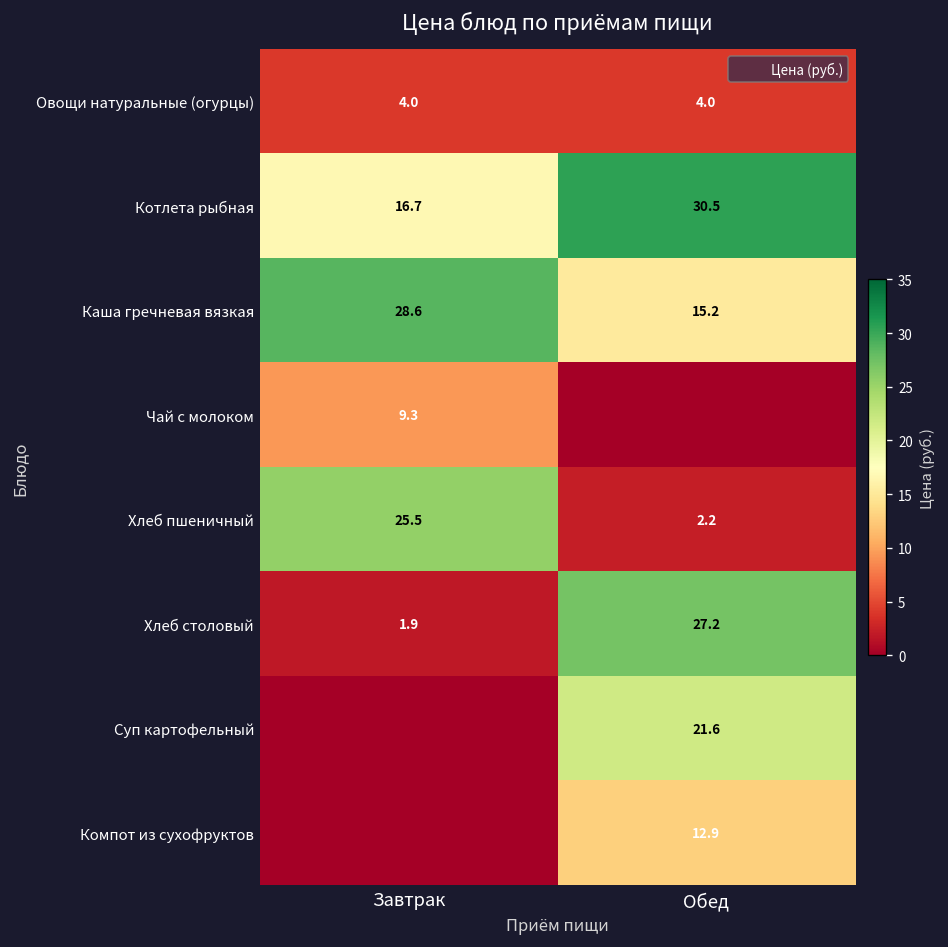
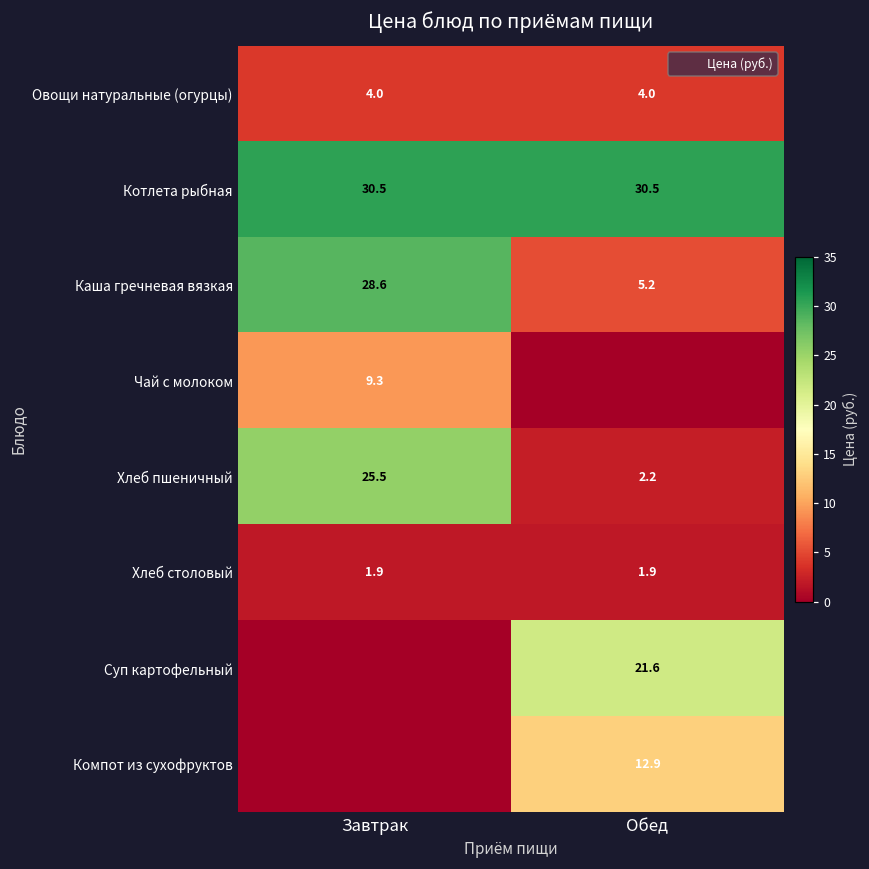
Котлета рыбная, Завтрак: 16.7 -> 30.5
Каша гречневая вязкая, Обед: 15.2 -> 5.2
Хлеб столовый, Обед: 27.2 -> 1.9
